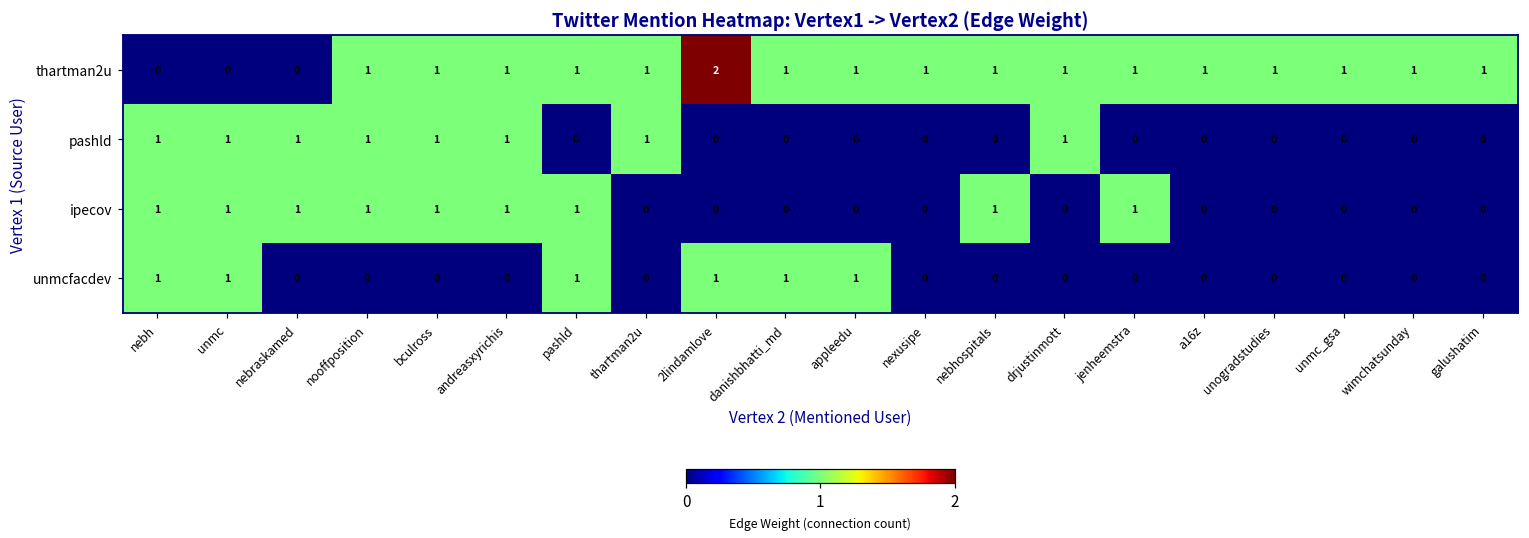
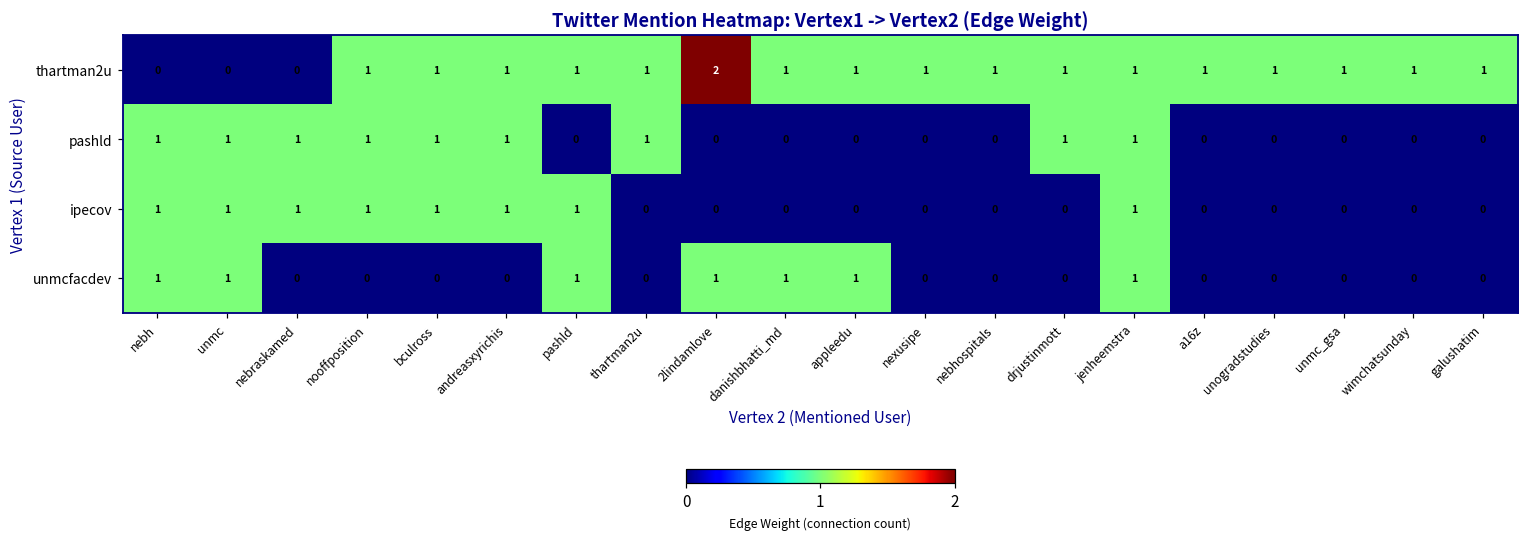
pashld, jenheemstra: 0 -> 1
ipecov, nebhospitals: 1 -> 0
unmcfacdev, jenheemstra: 0 -> 1
